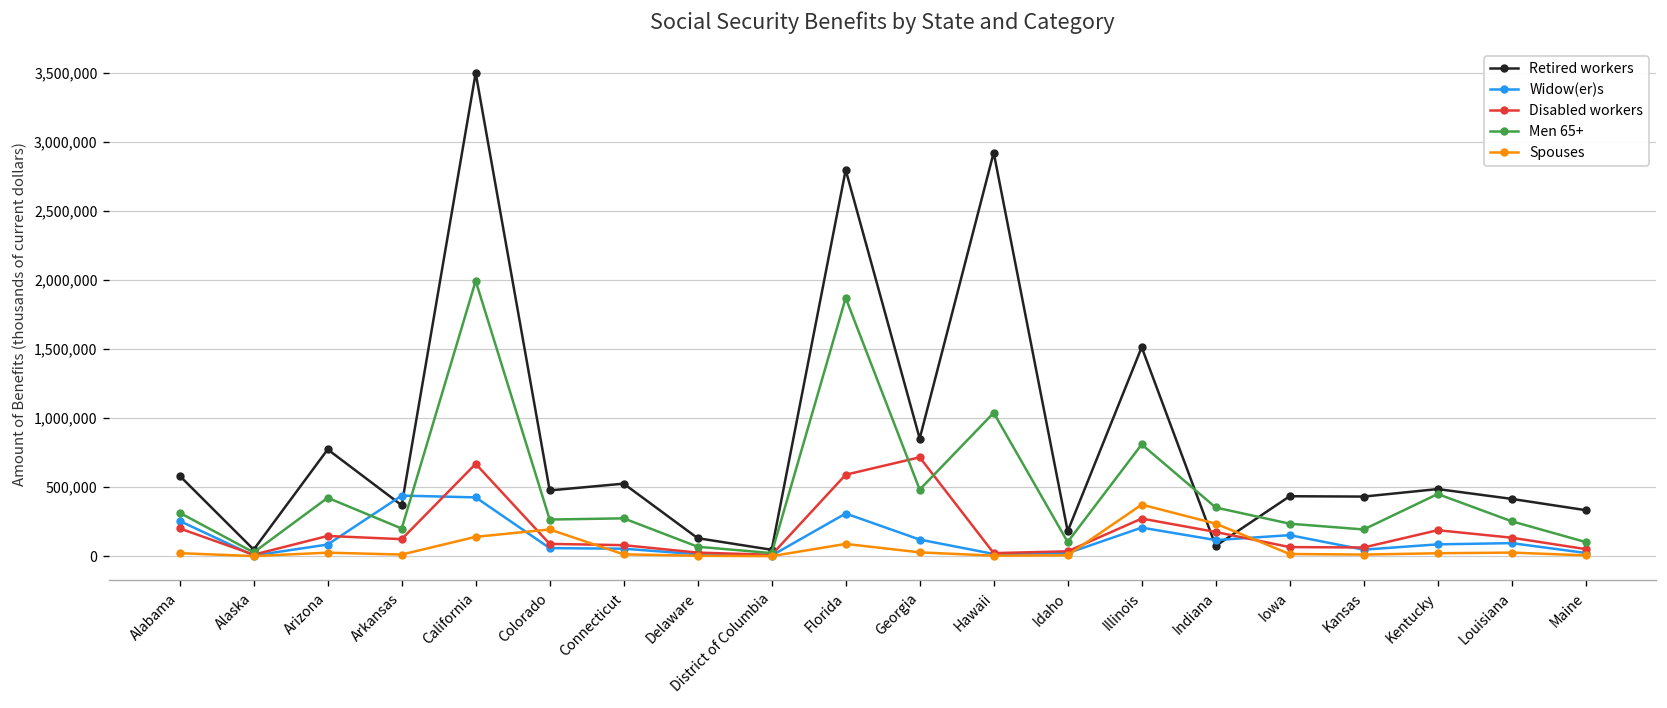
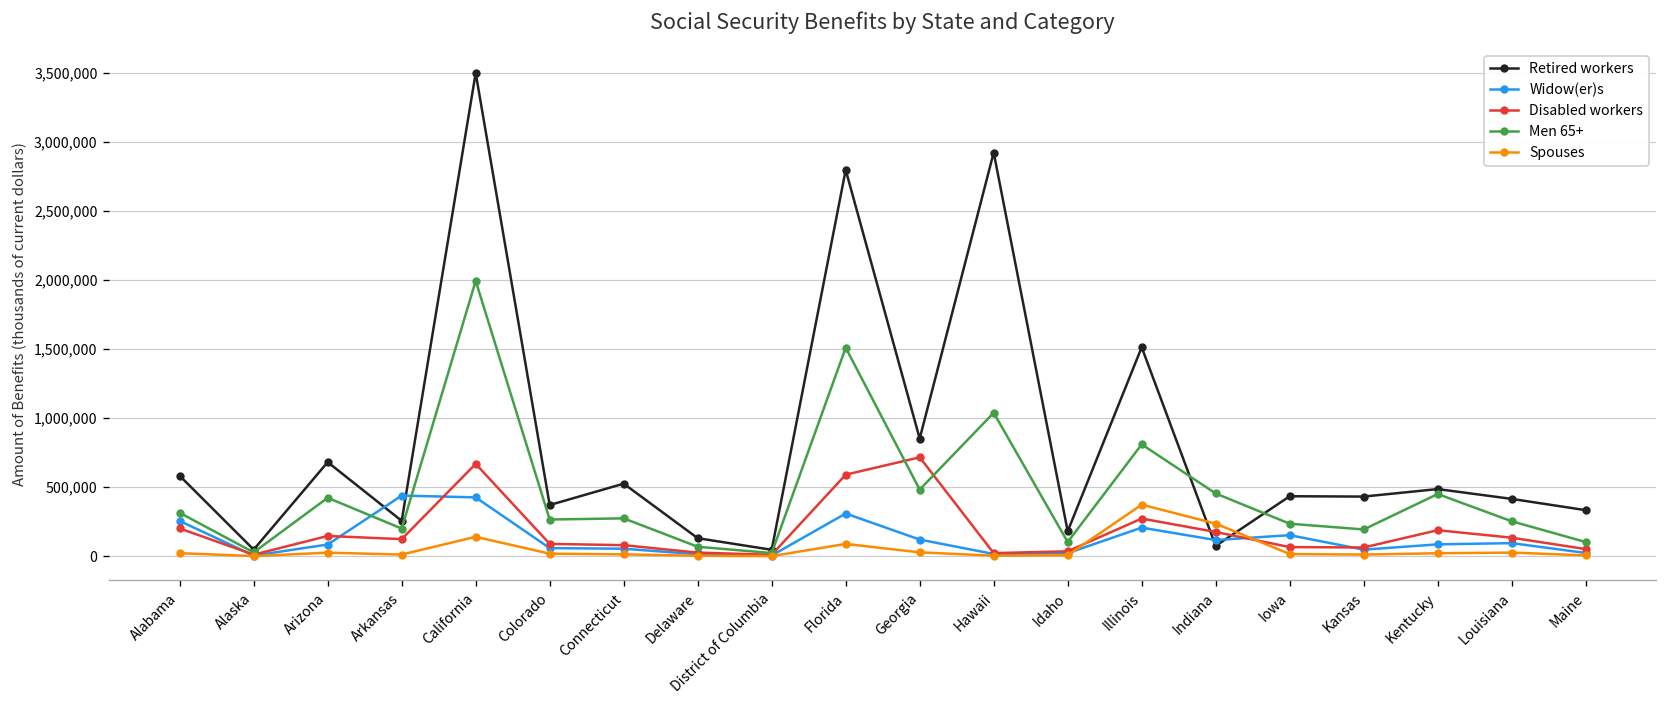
Retired workers, Arizona: 770,000 -> 680,000
Retired workers, Arkansas: 370,000 -> 260,000
Retired workers, Colorado: 480,000 -> 370,000
Spouses, Colorado: 190,000 -> 20,000
Men 65+, Florida: 1,870,000 -> 1,510,000
Men 65+, Indiana: 350,000 -> 450,000
